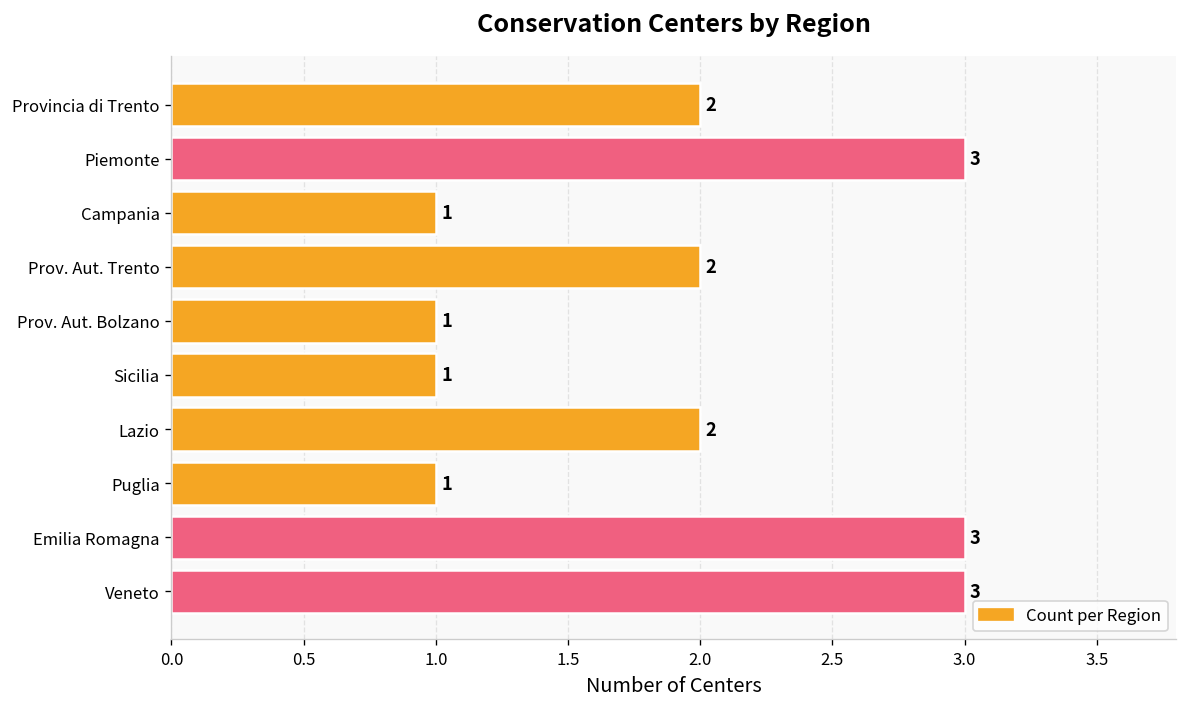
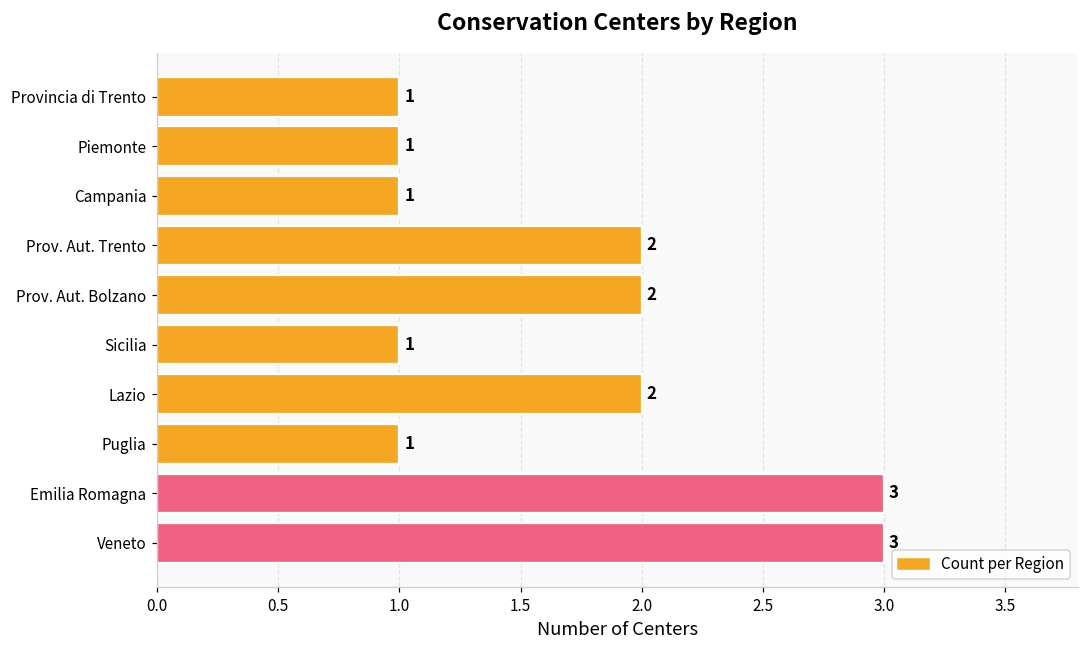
Provincia di Trento: 2 -> 1
Piemonte: 3 -> 1
Prov. Aut. Bolzano: 1 -> 2
